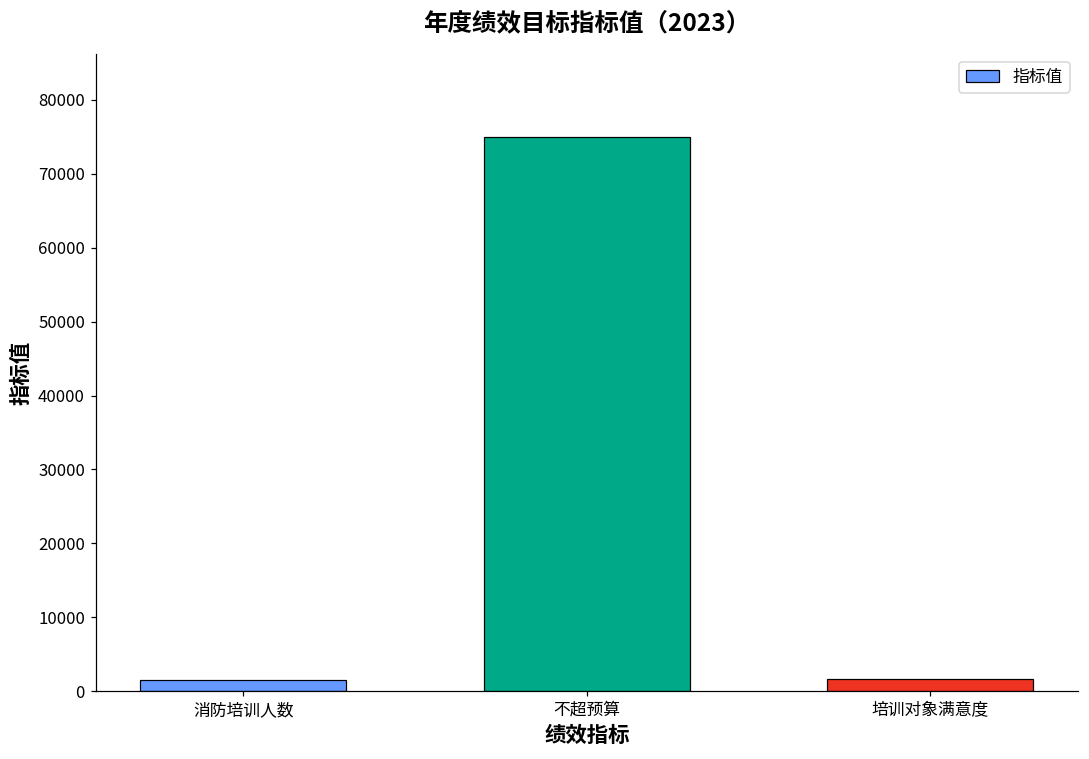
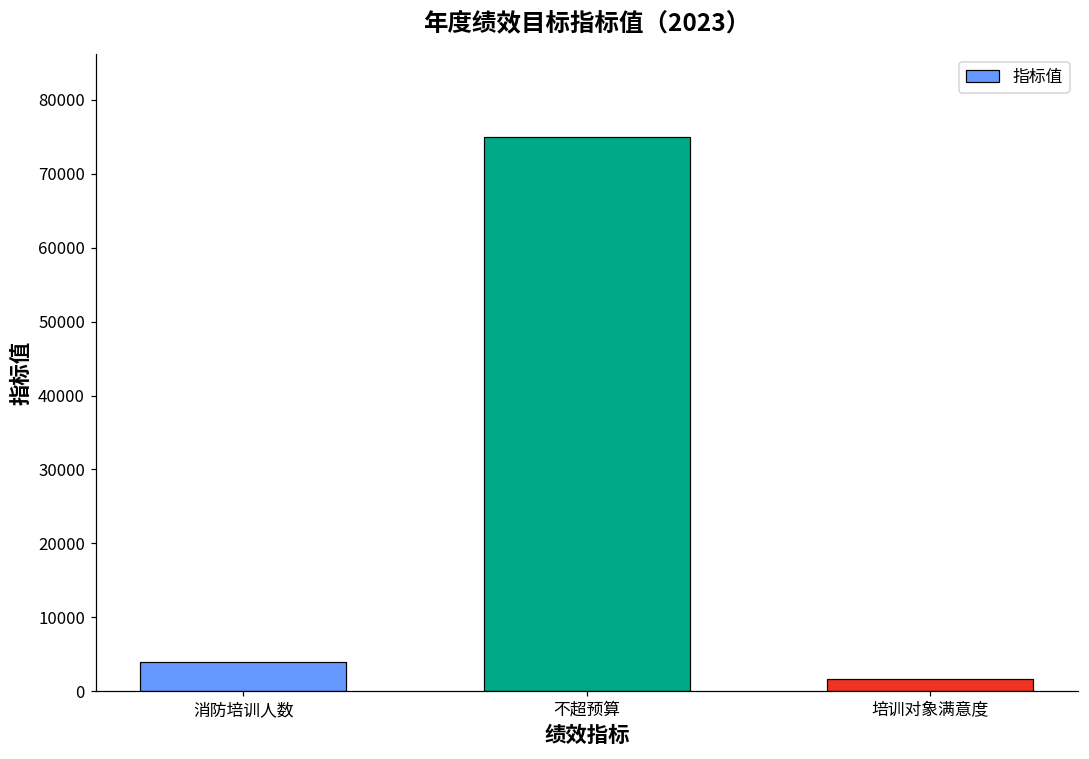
消防培训人数: 2000 -> 4000
